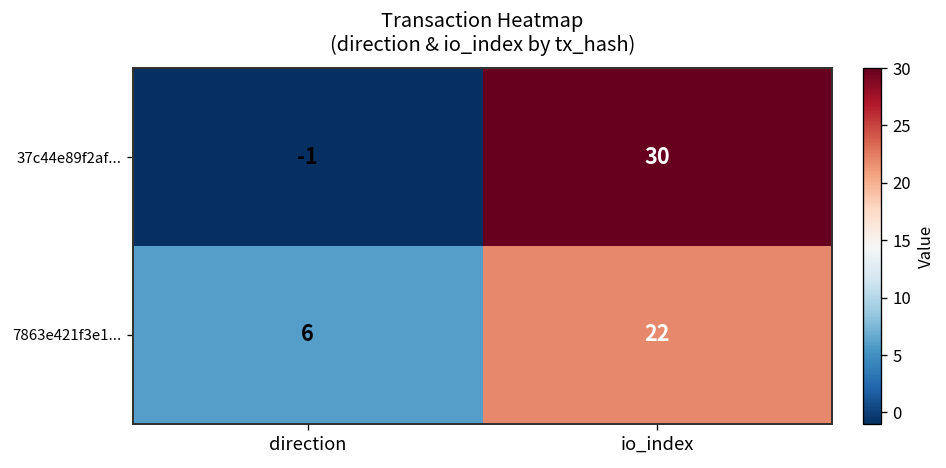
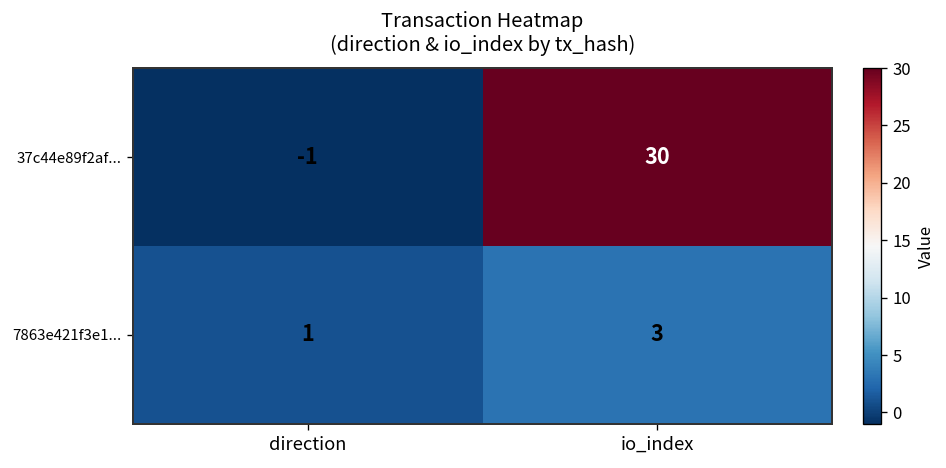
7863e421f3e1..., direction: 6 -> 1
7863e421f3e1..., io_index: 22 -> 3
